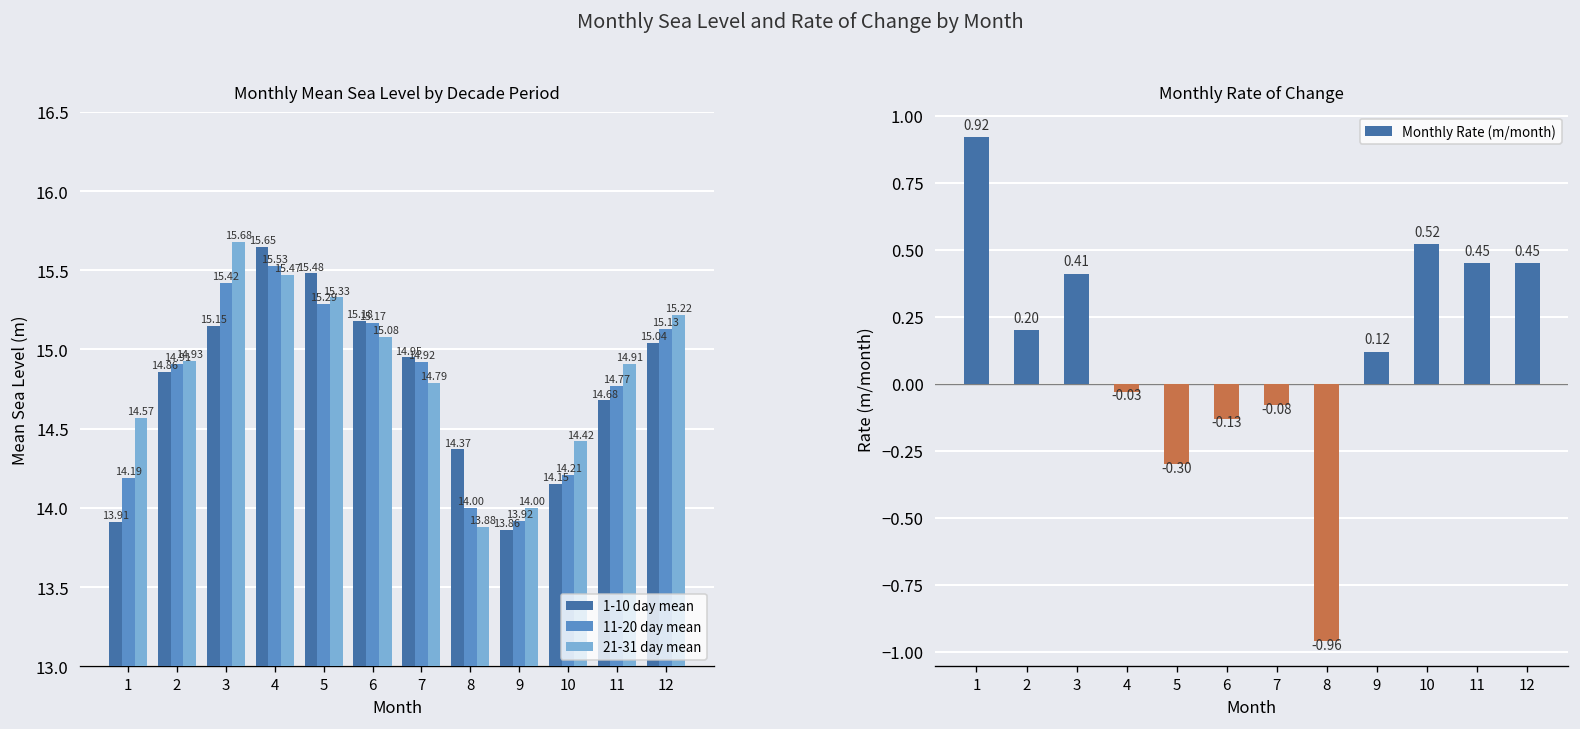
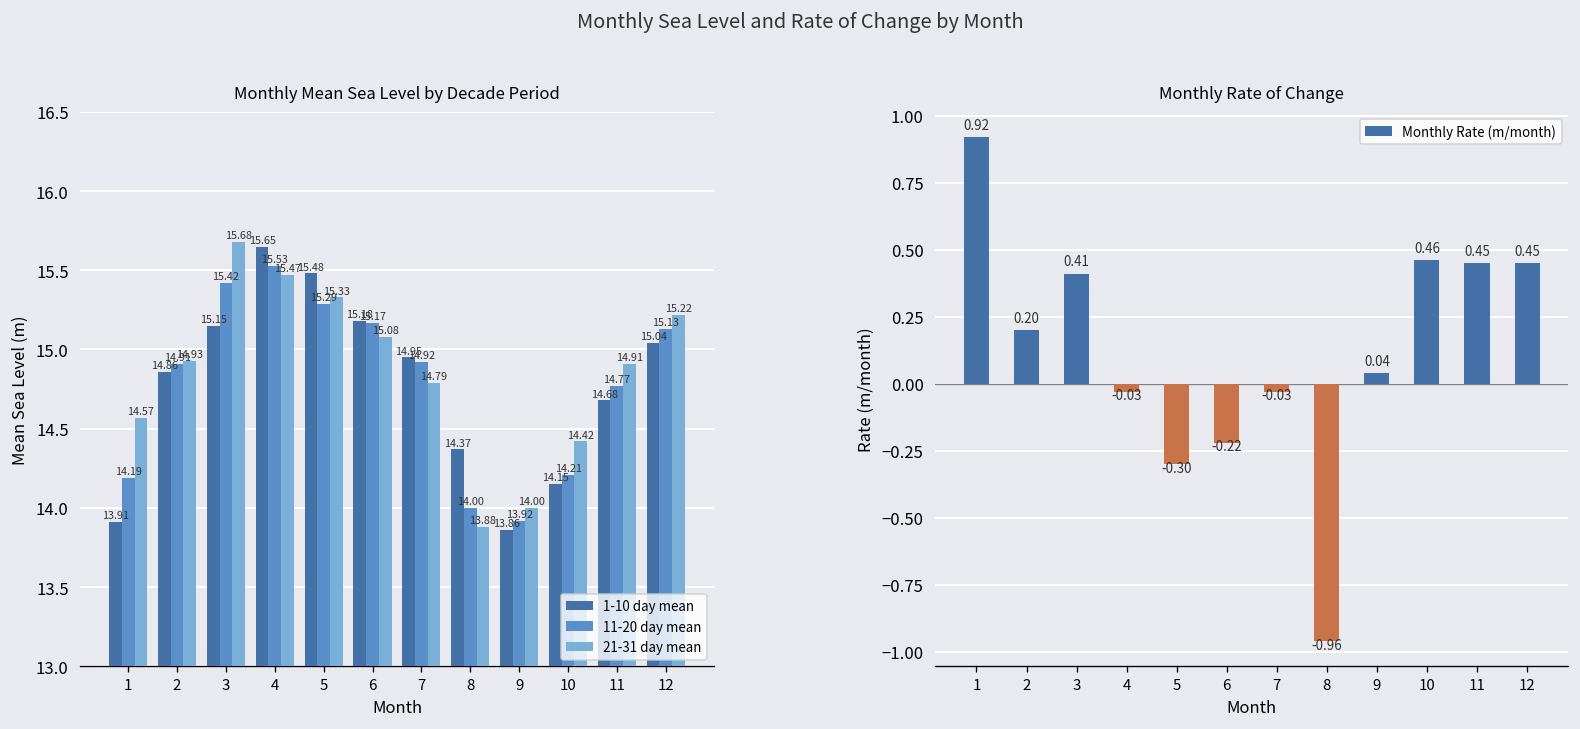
Monthly Rate of Change, 6: -0.13 -> -0.22
Monthly Rate of Change, 7: -0.08 -> -0.03
Monthly Rate of Change, 9: 0.12 -> 0.04
Monthly Rate of Change, 10: 0.52 -> 0.46
